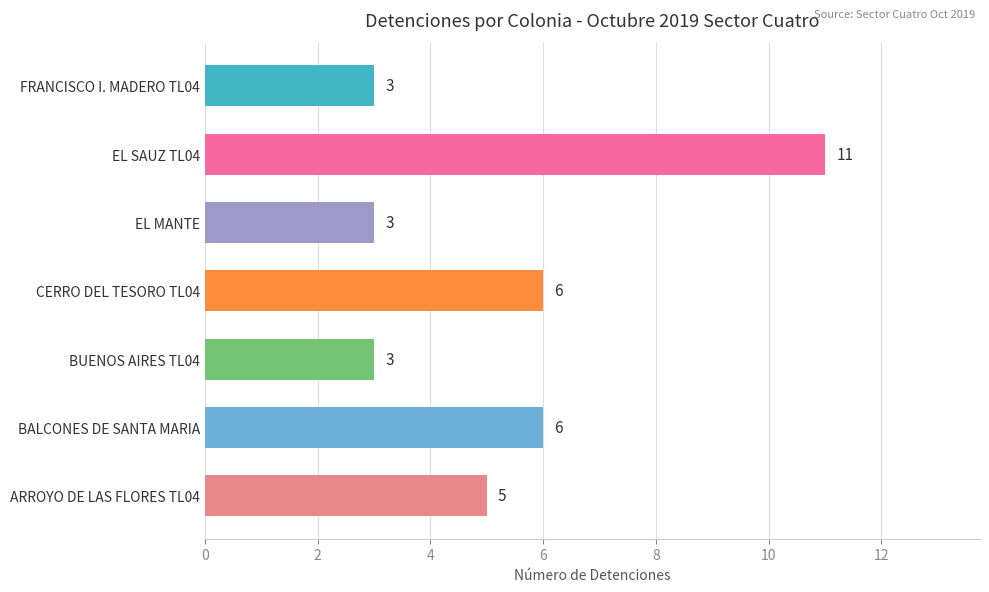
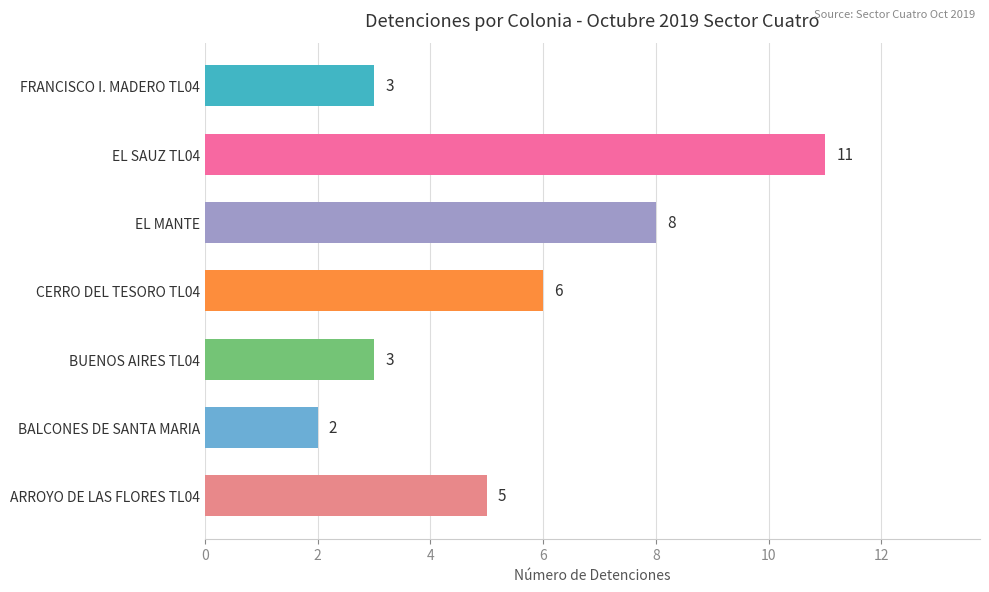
EL MANTE: 3 -> 8
BALCONES DE SANTA MARIA: 6 -> 2
